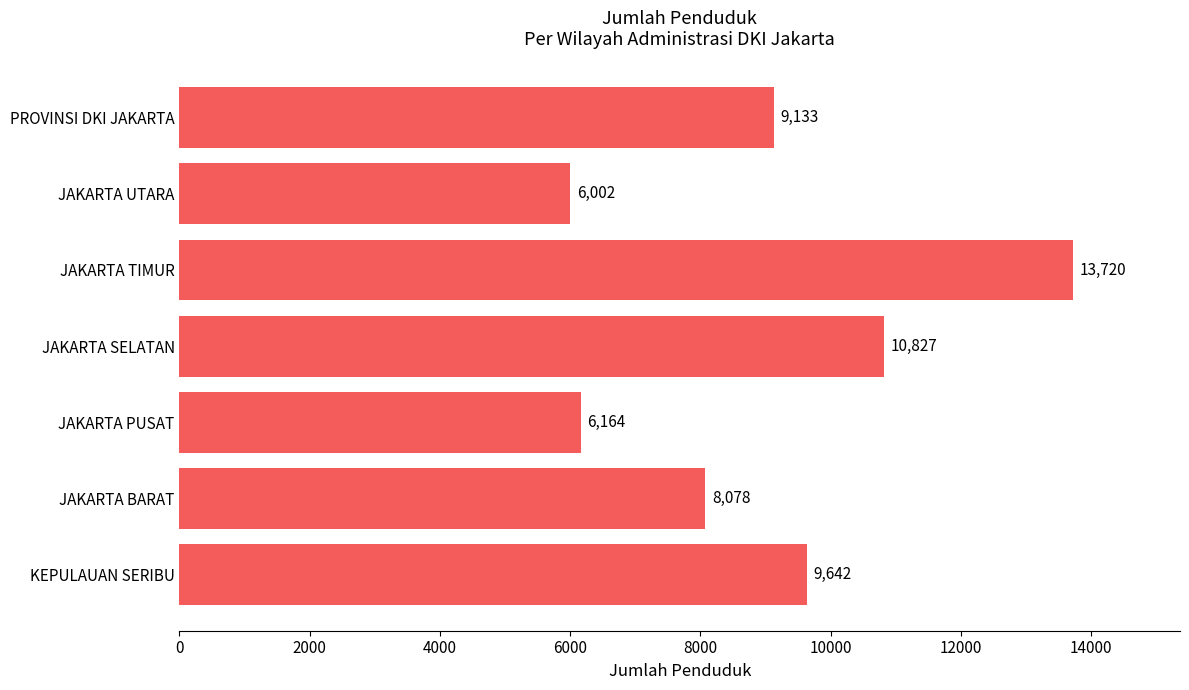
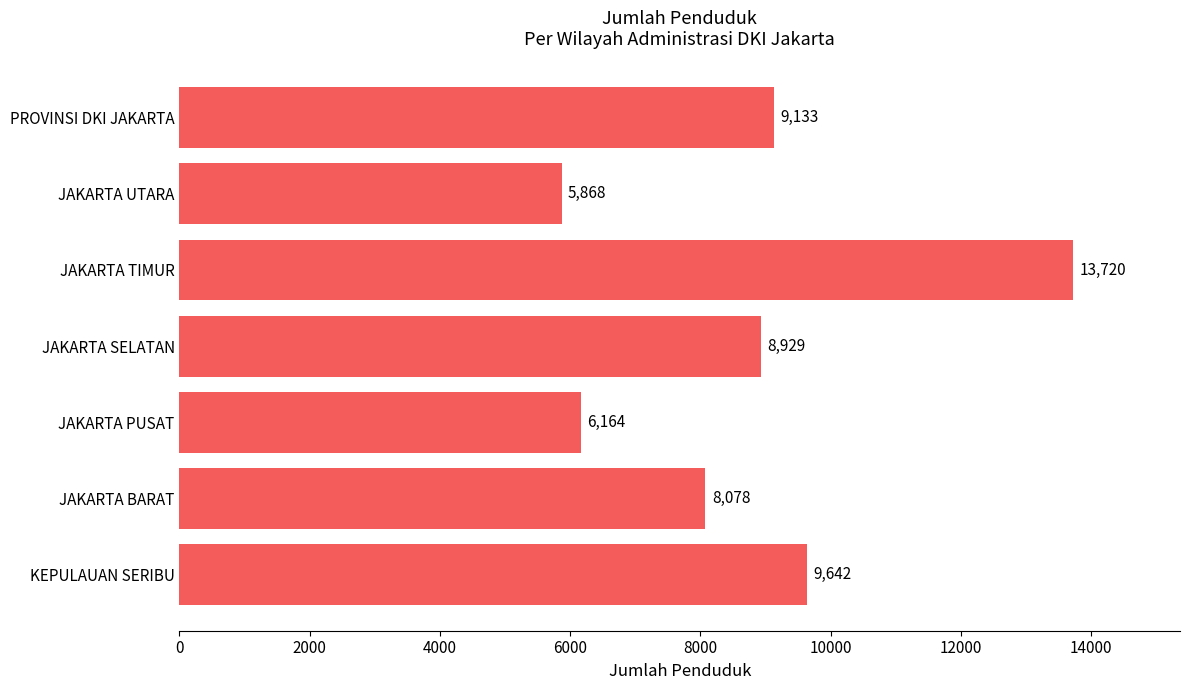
JAKARTA UTARA: 6,002 -> 5,868
JAKARTA SELATAN: 10,827 -> 8,929
